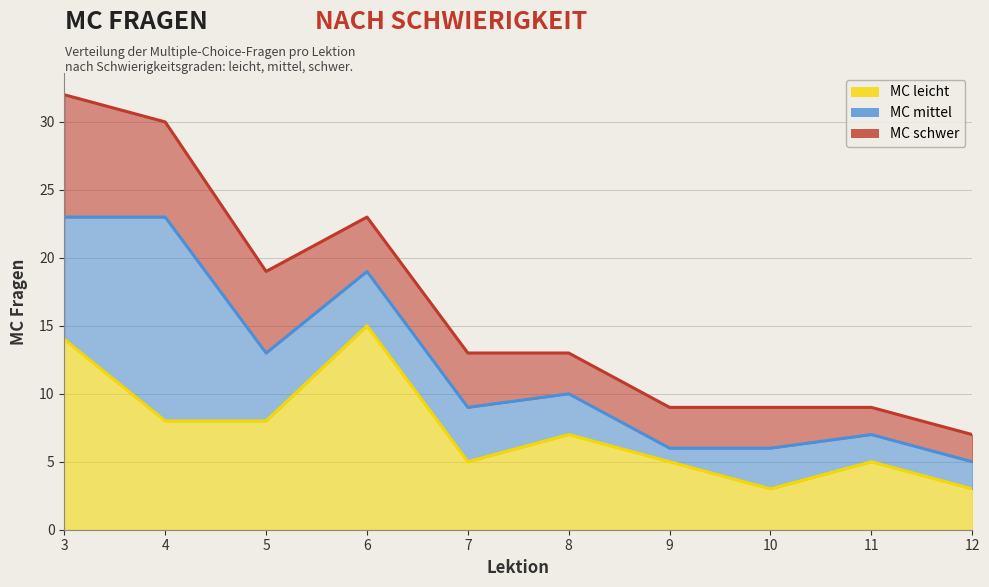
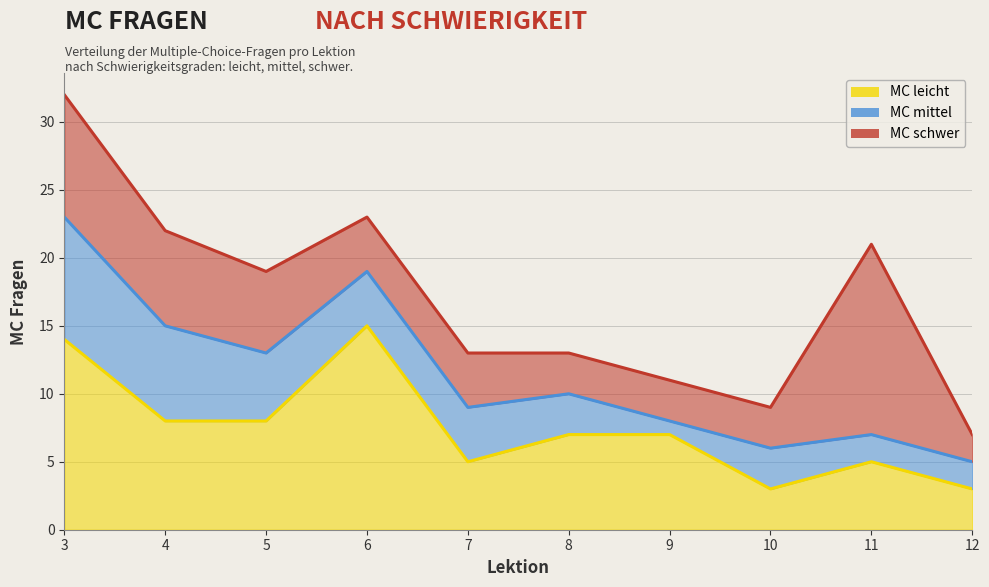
MC mittel, 4: 15 -> 7
MC leicht, 9: 5 -> 7
MC schwer, 11: 2 -> 14
